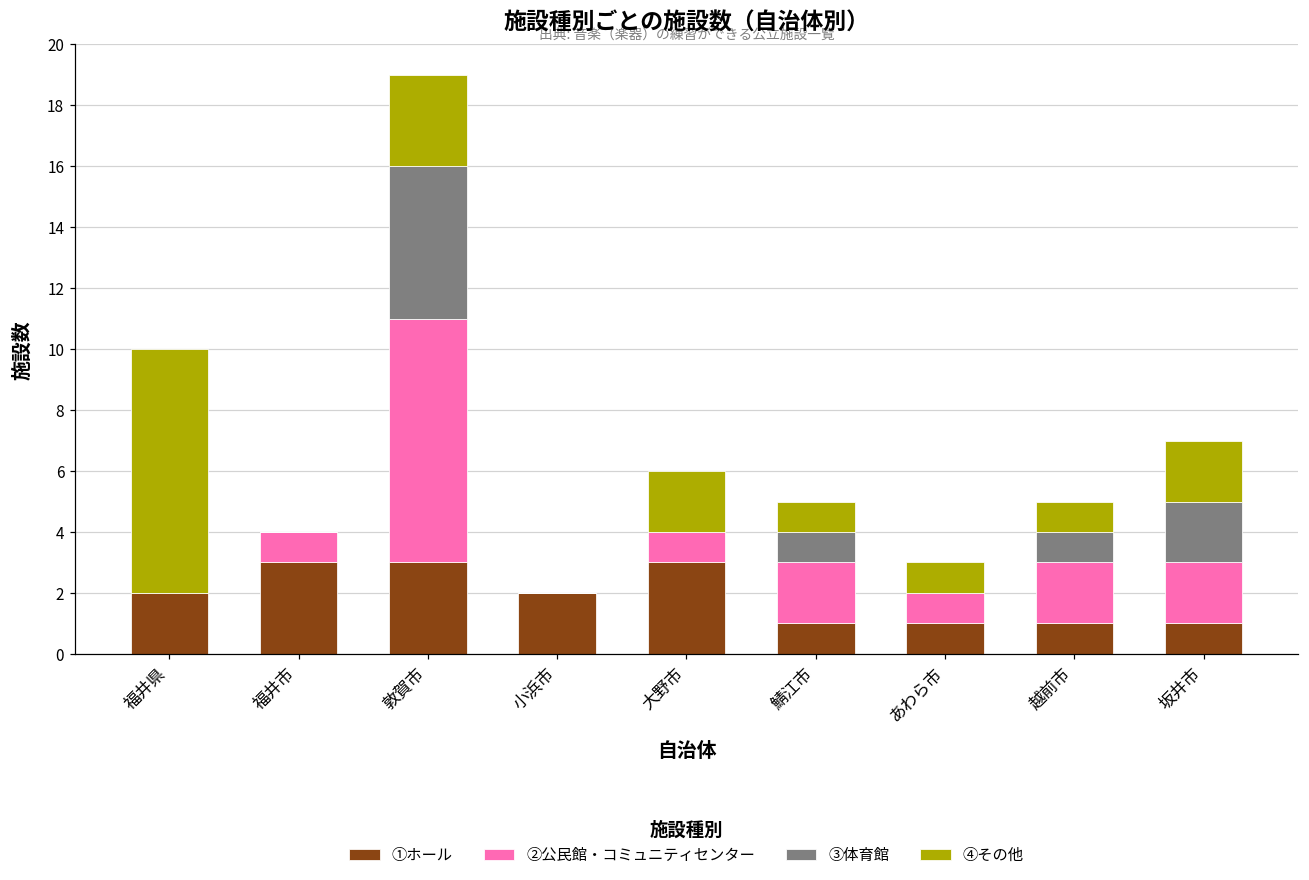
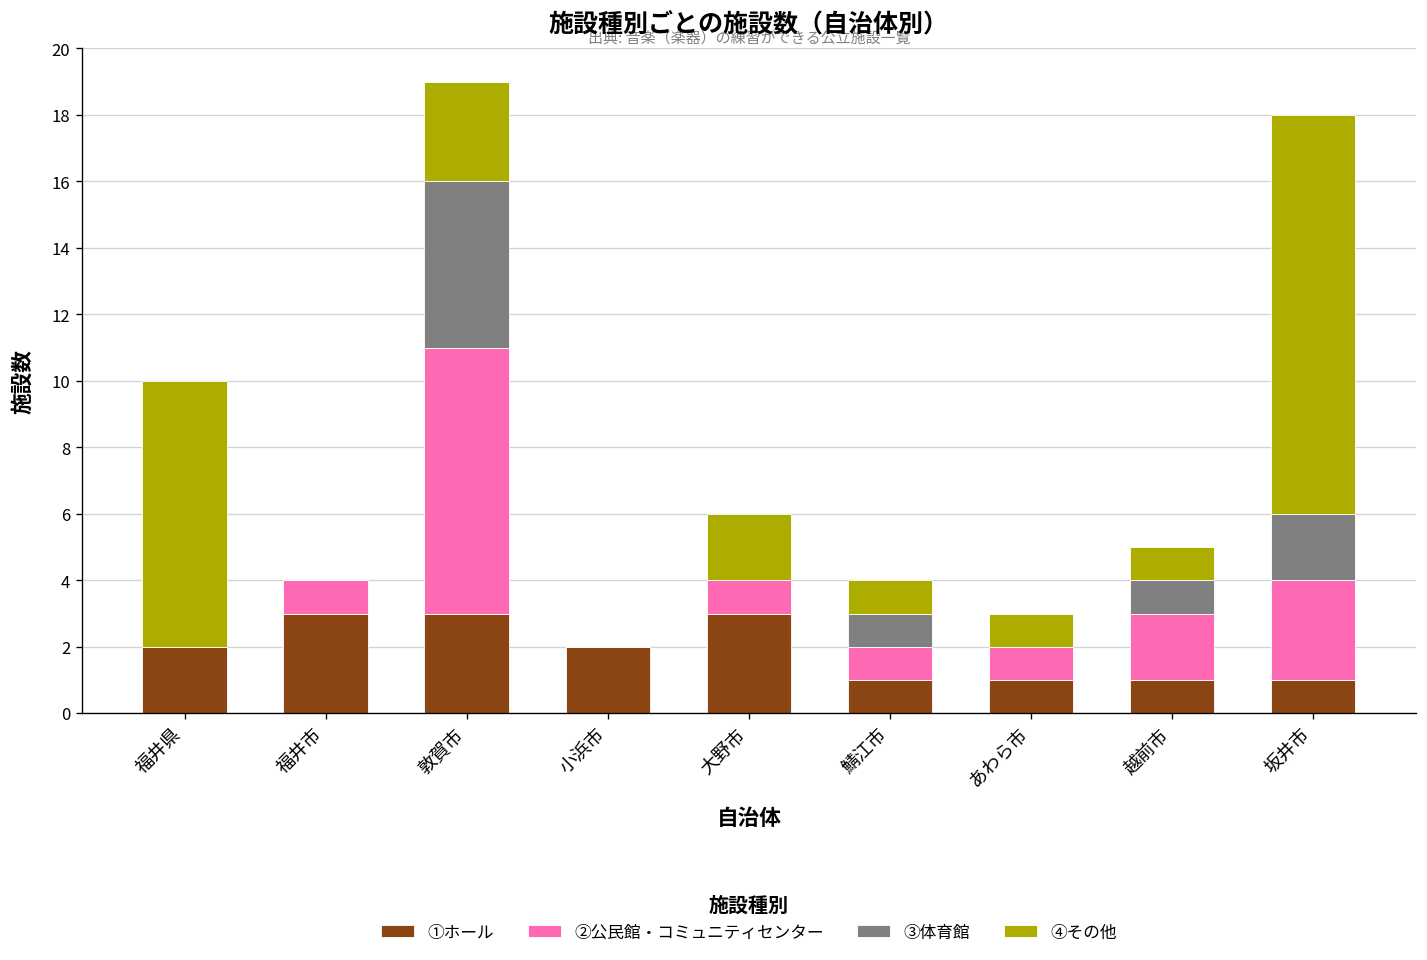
②公民館・コミュニティセンター, 鯖江市: 2 -> 1
②公民館・コミュニティセンター, 坂井市: 2 -> 3
④その他, 坂井市: 2 -> 12
